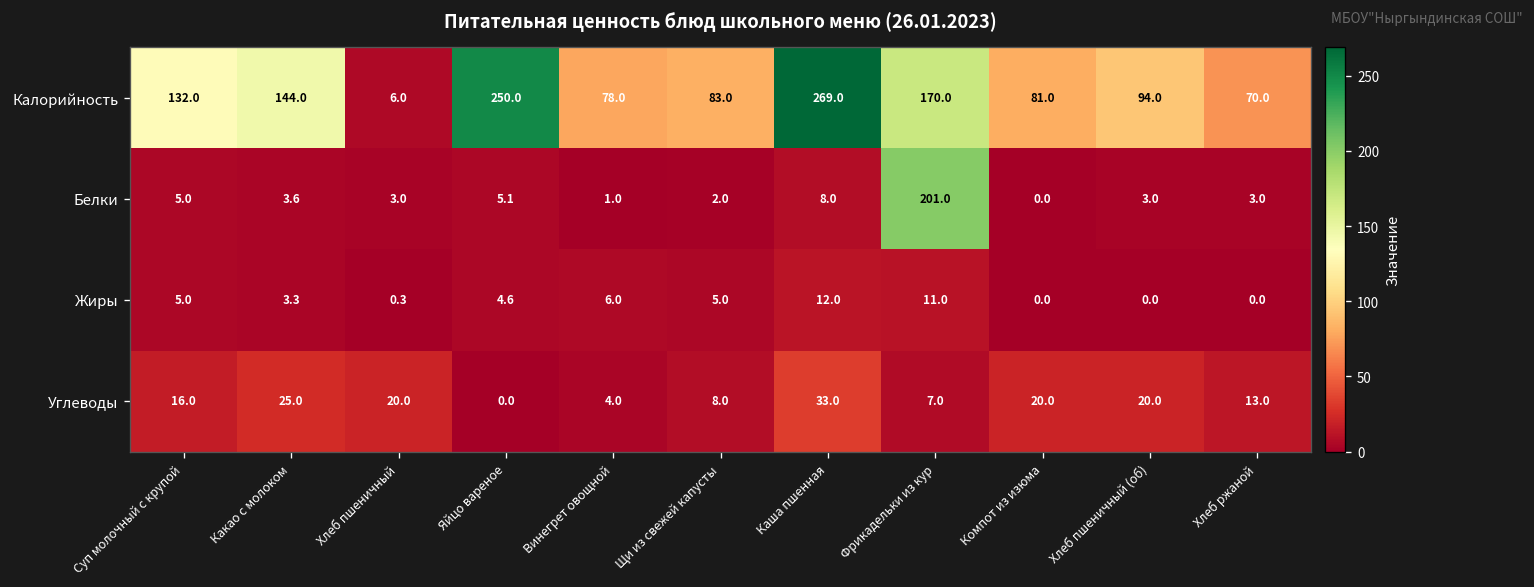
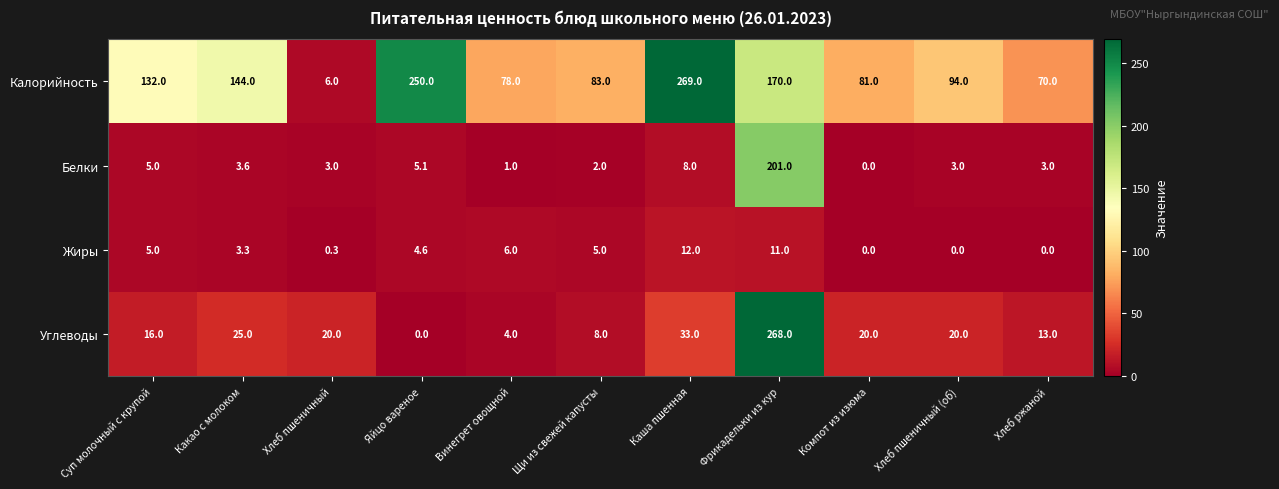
Углеводы, Фрикадельки из кур: 7.0 -> 268.0
